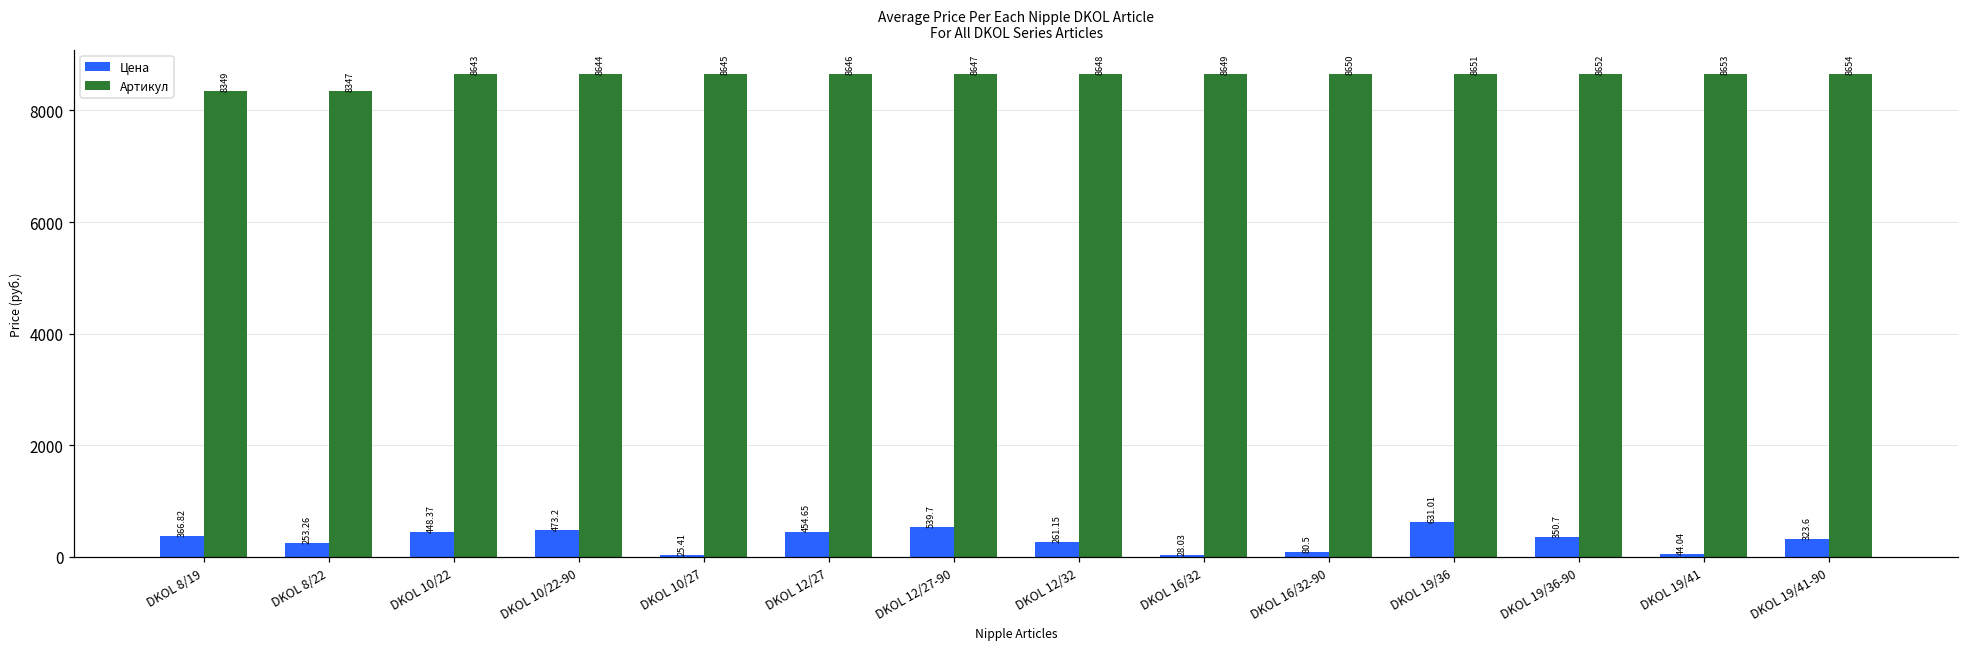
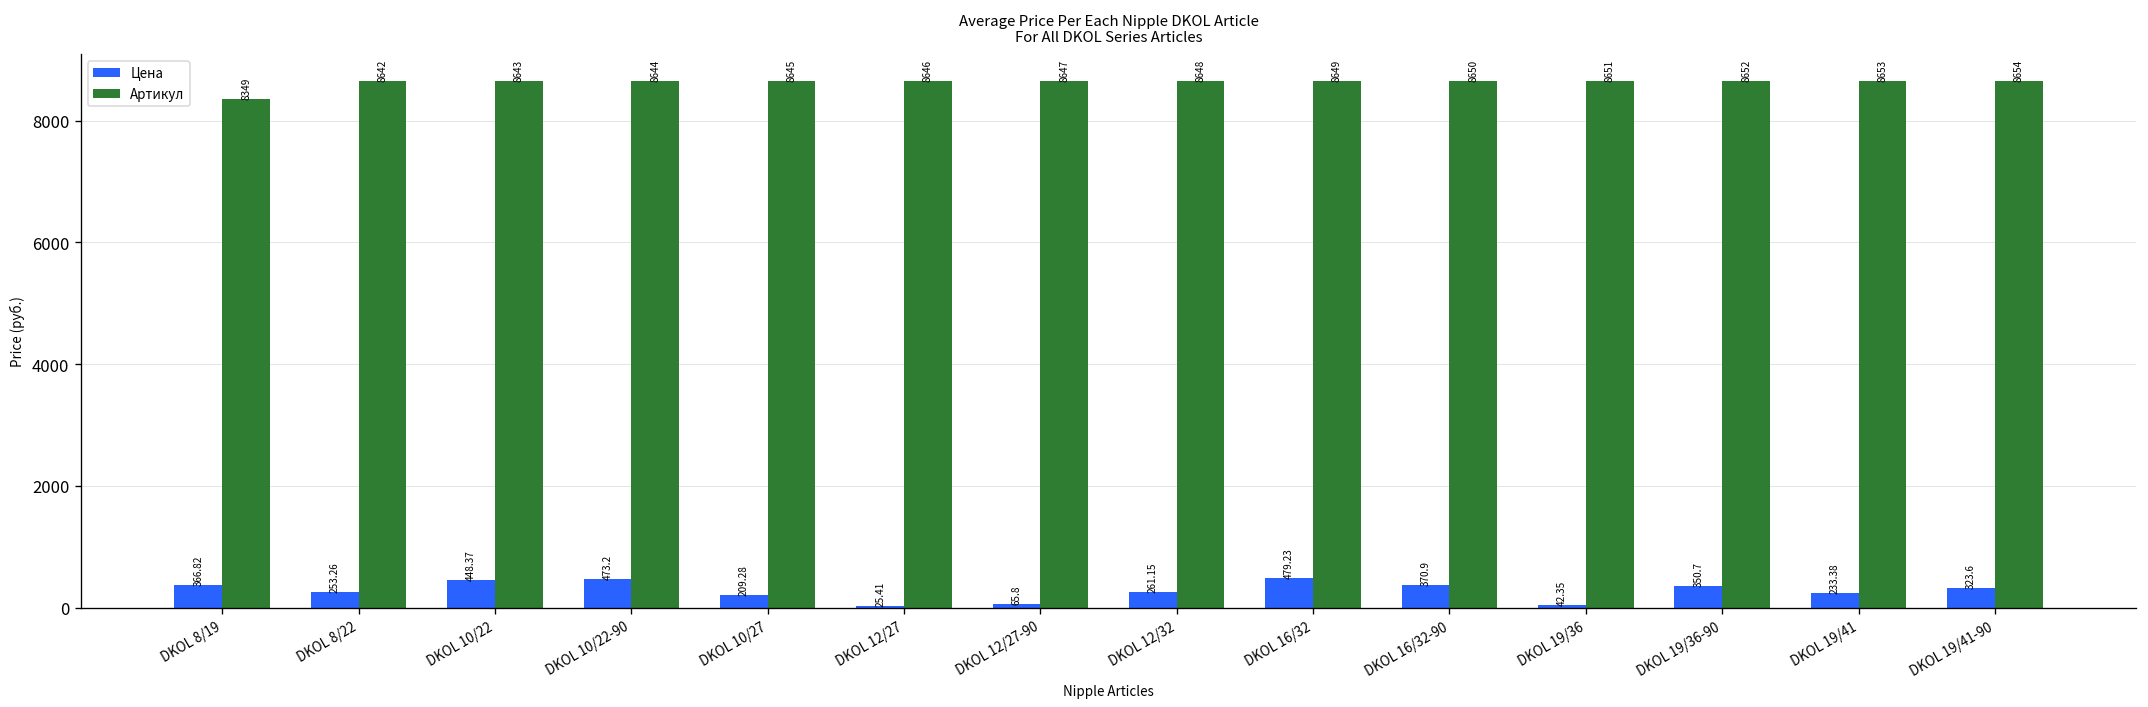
Артикул, DKOL 8/22: 8347 -> 8642
Цена, DKOL 10/27: 25.41 -> 209.28
Цена, DKOL 12/27: 454.65 -> 25.41
Цена, DKOL 12/27-90: 539.7 -> 65.8
Цена, DKOL 16/32: 28.03 -> 479.23
Цена, DKOL 16/32-90: 80.5 -> 370.9
Цена, DKOL 19/36: 631.01 -> 42.35
Цена, DKOL 19/41: 44.04 -> 233.38
